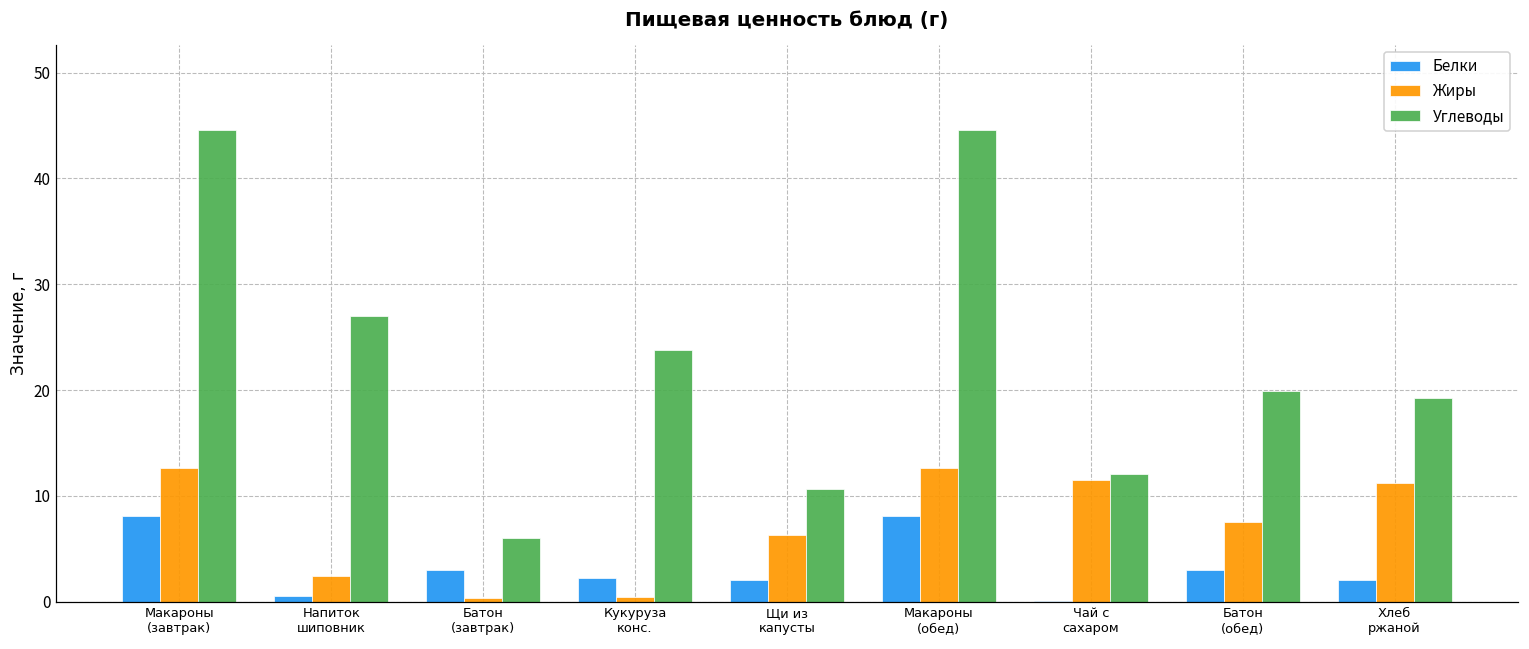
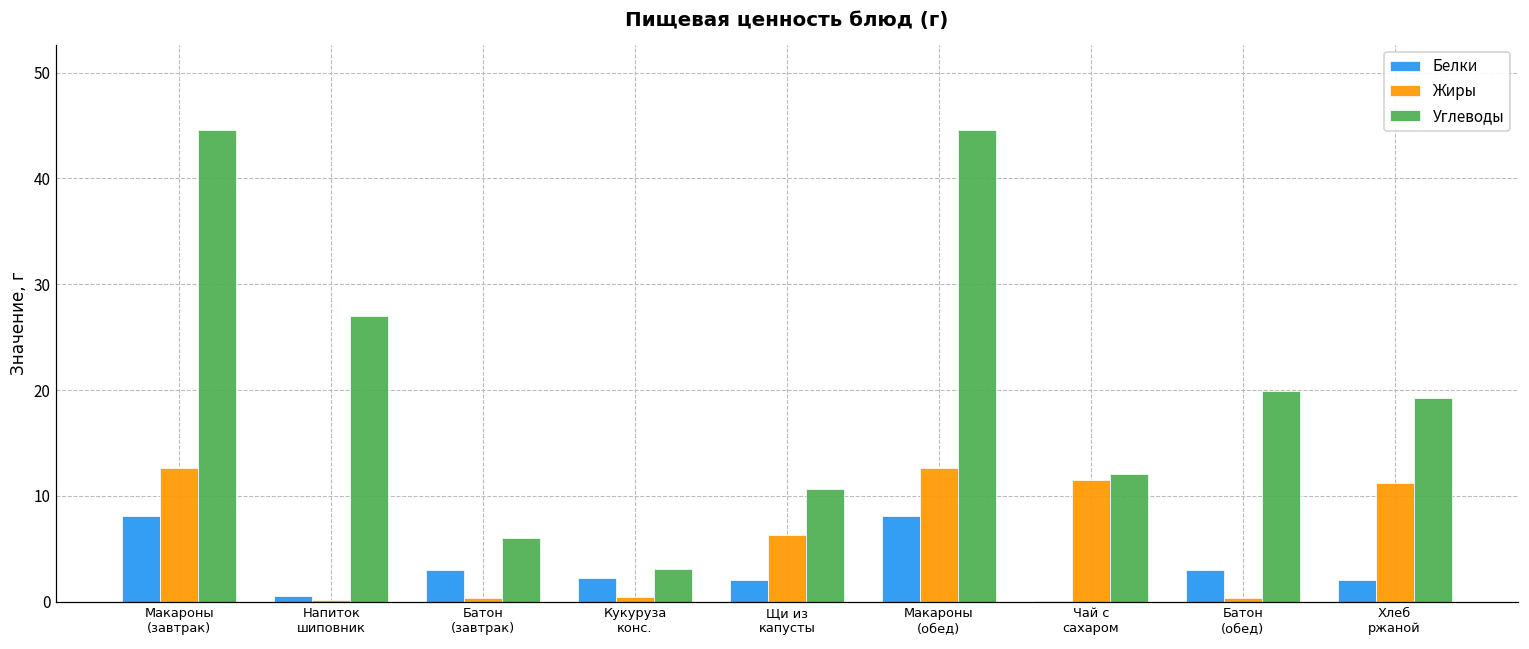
Жиры, Напиток шиповник: 2 -> 0
Углеводы, Кукуруза конс.: 24 -> 3
Жиры, Батон (обед): 8 -> 0
